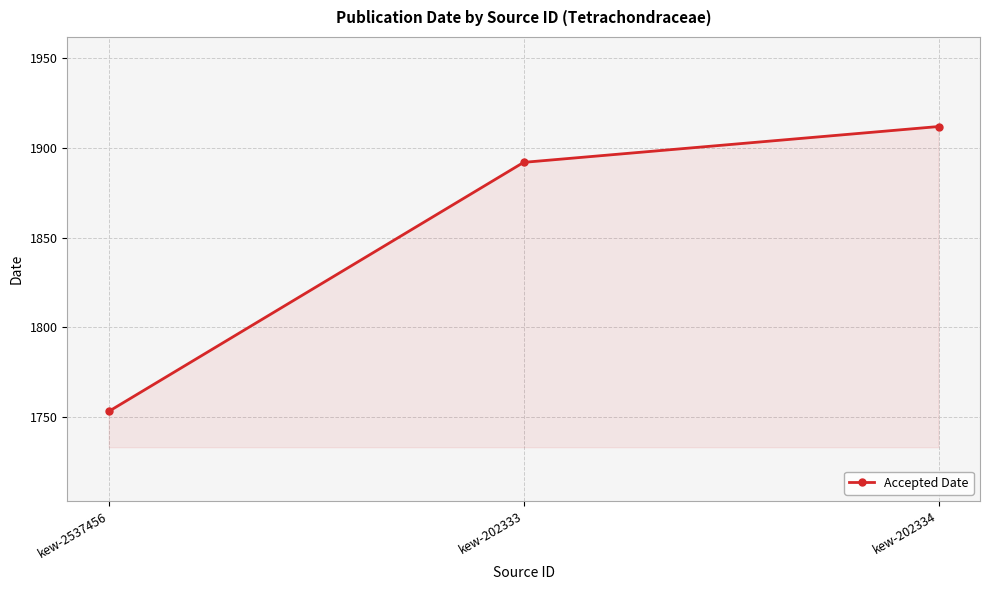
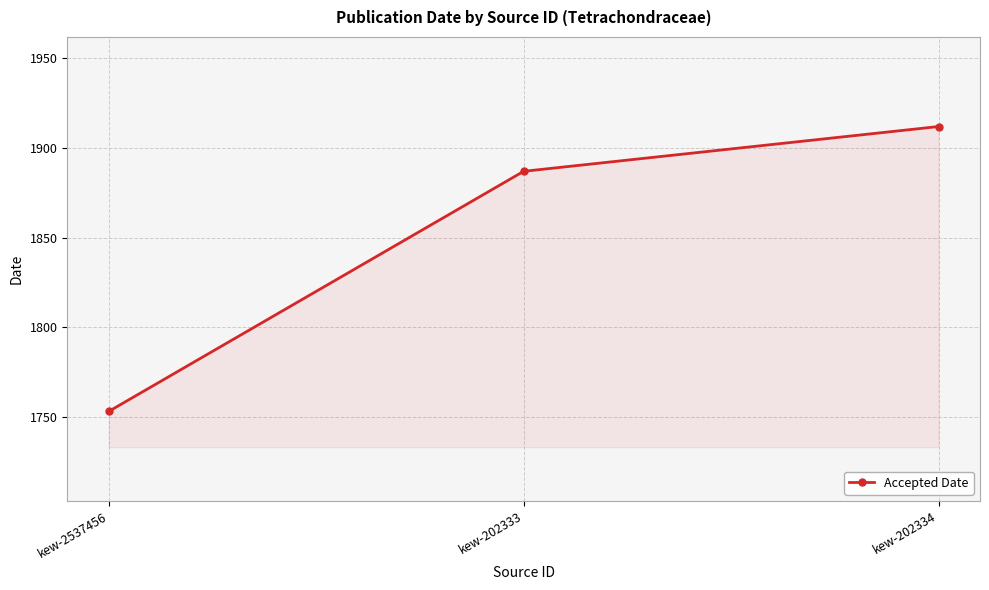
kew-202333: 1892 -> 1887
